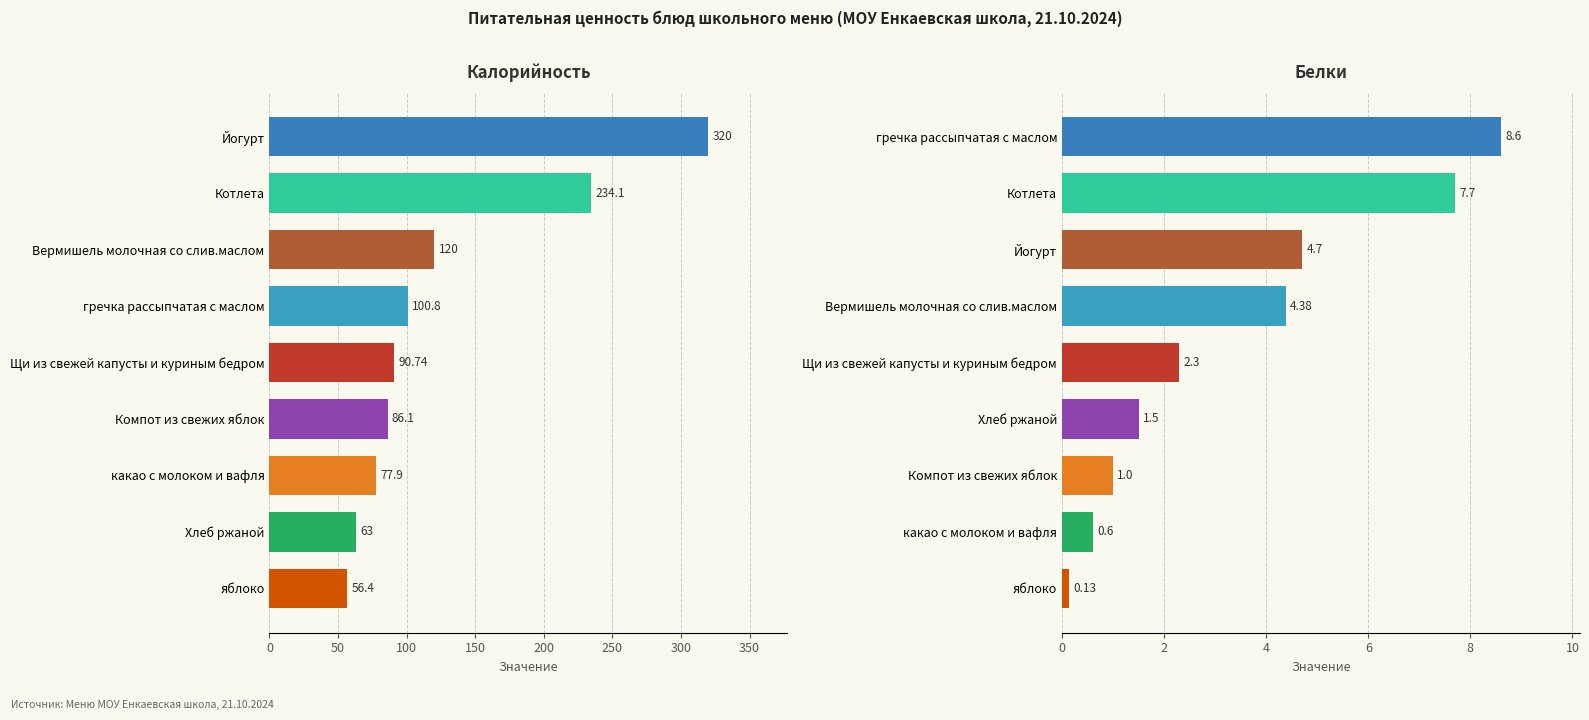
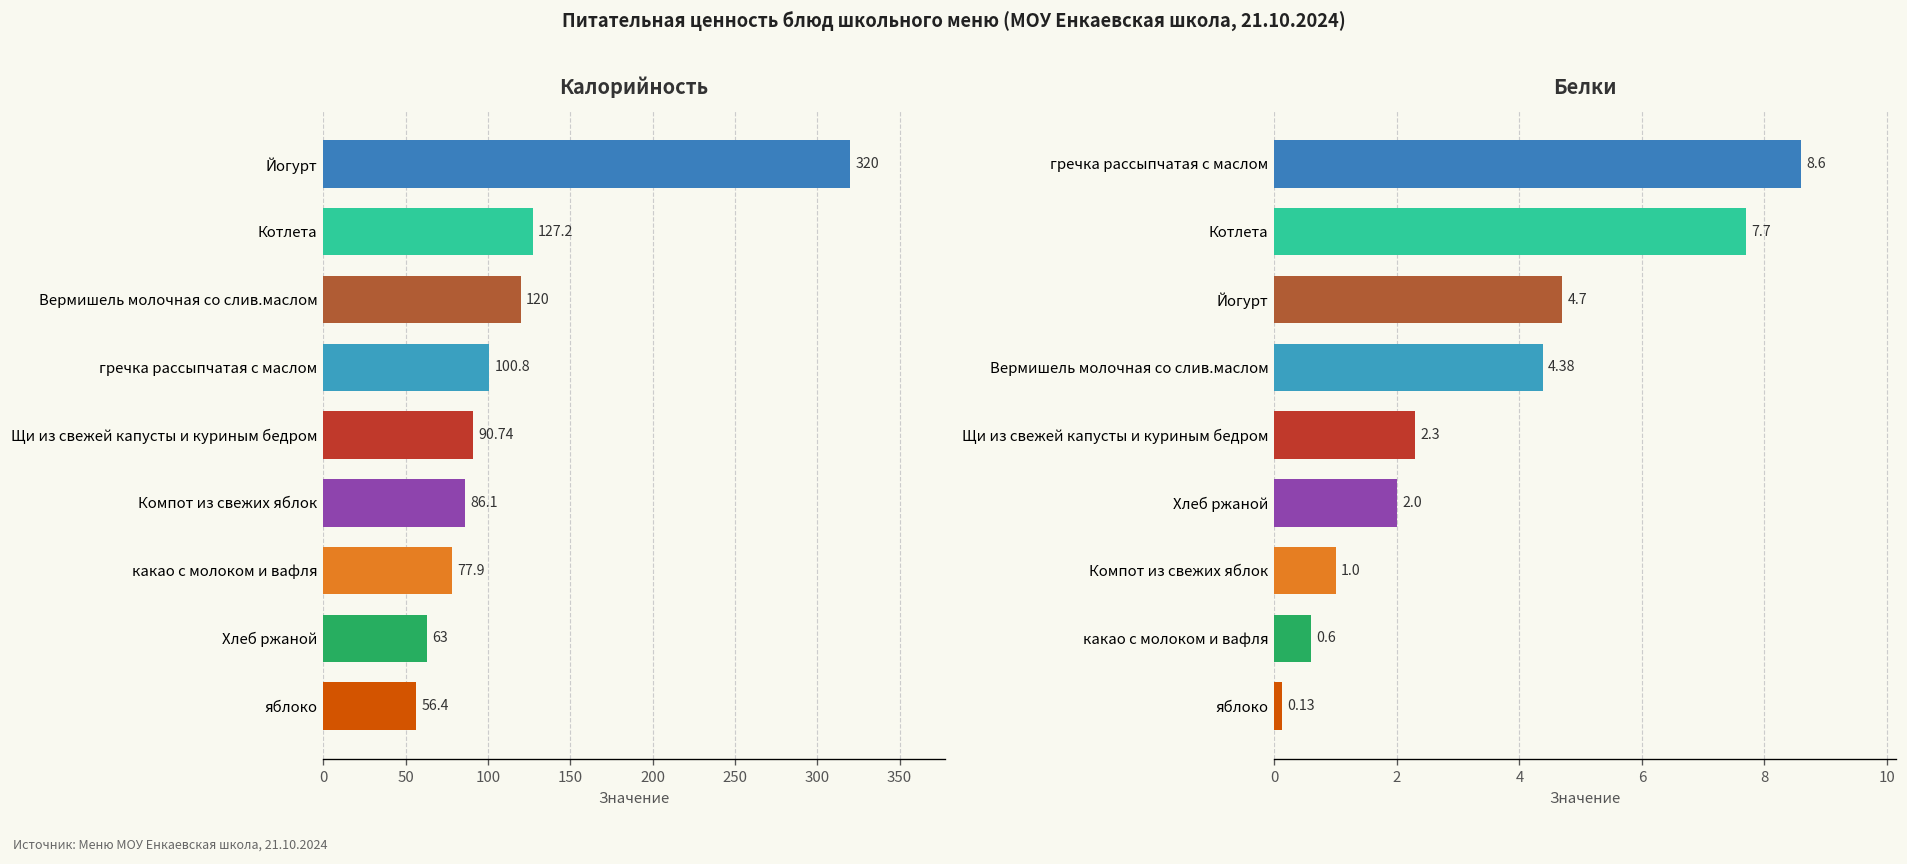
Калорийность, Котлета: 234.1 -> 127.2
Белки, Хлеб ржаной: 1.5 -> 2.0
